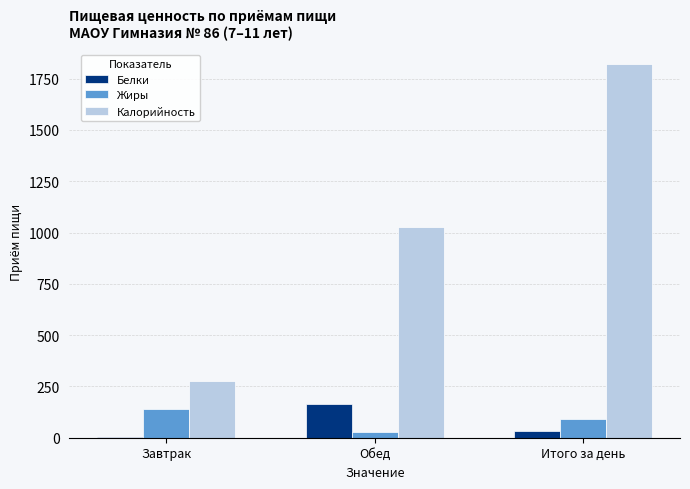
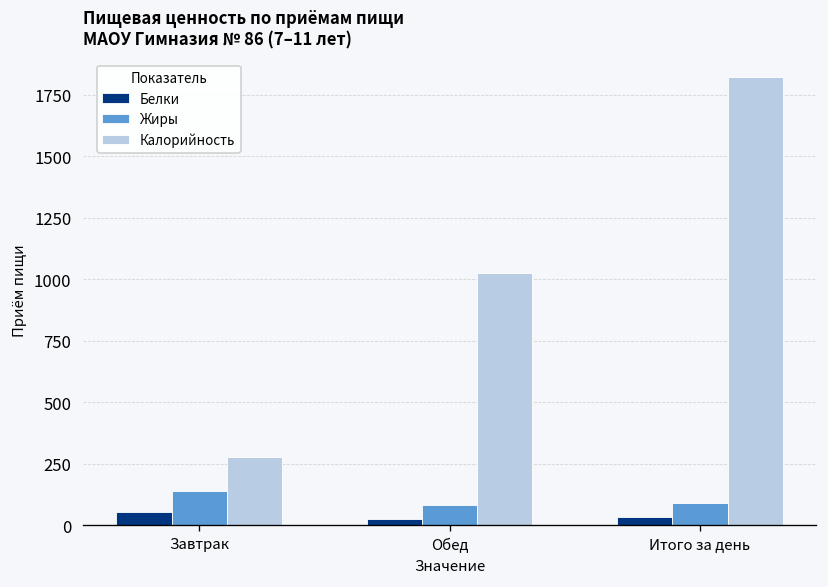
Белки, Завтрак: 10 -> 60
Белки, Обед: 160 -> 30
Жиры, Обед: 30 -> 80
